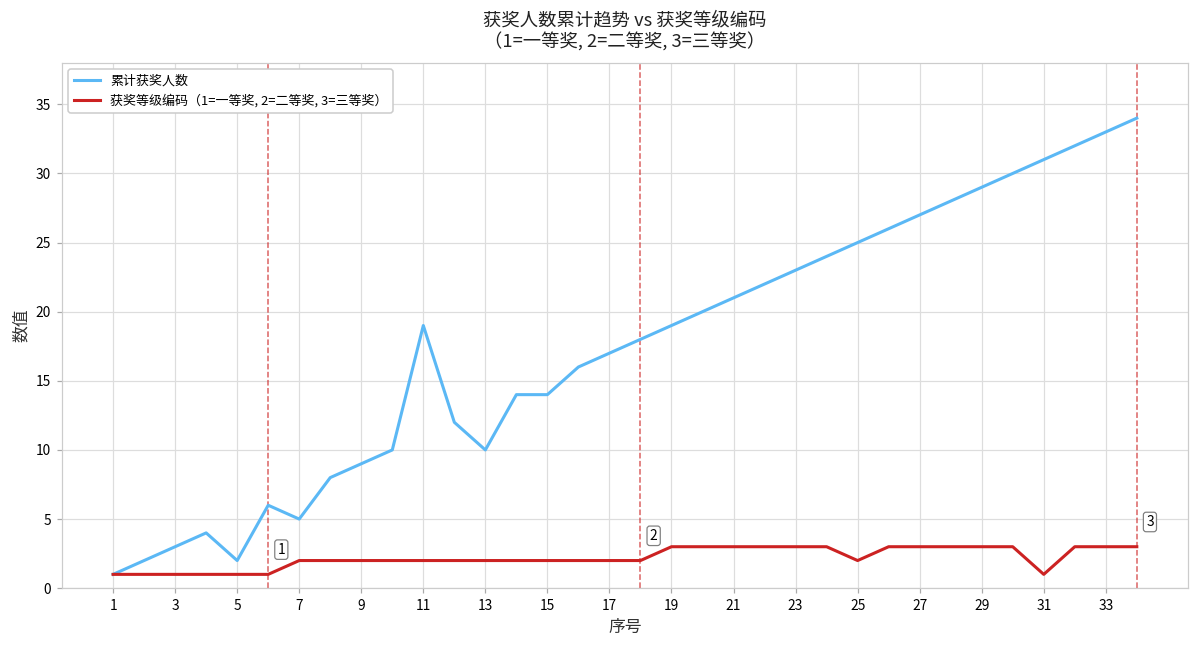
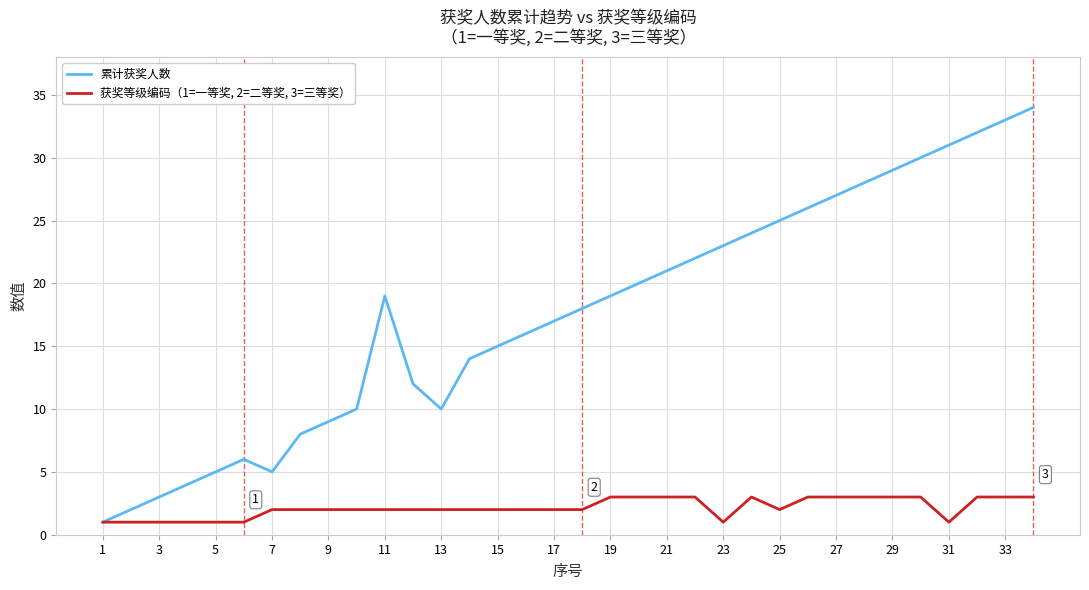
累计获奖人数, 5: 2 -> 5
累计获奖人数, 15: 14 -> 15
获奖等级编码（1=一等奖, 2=二等奖, 3=三等奖）, 23: 3 -> 1
